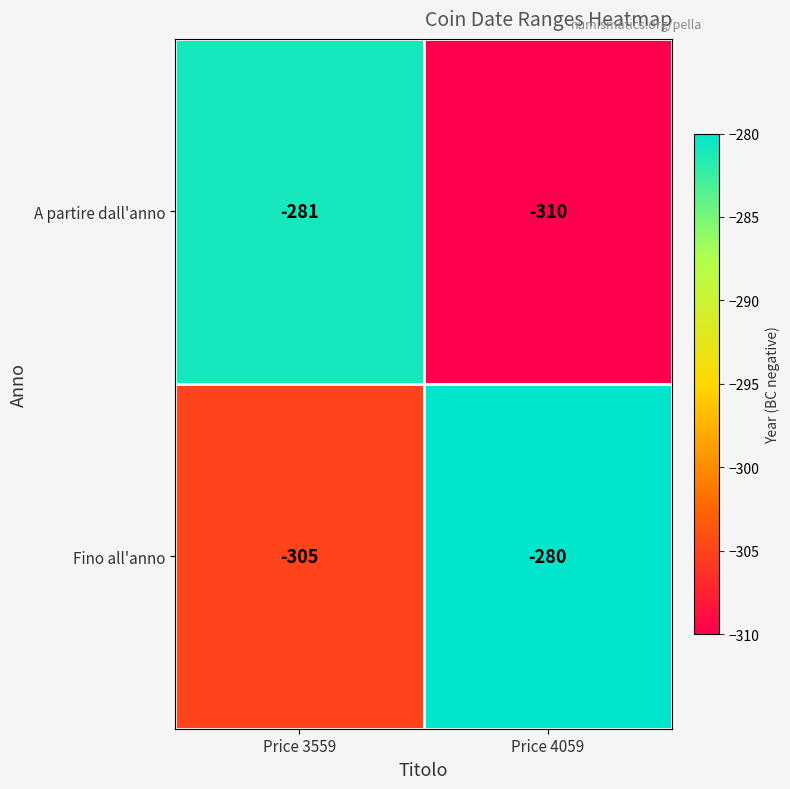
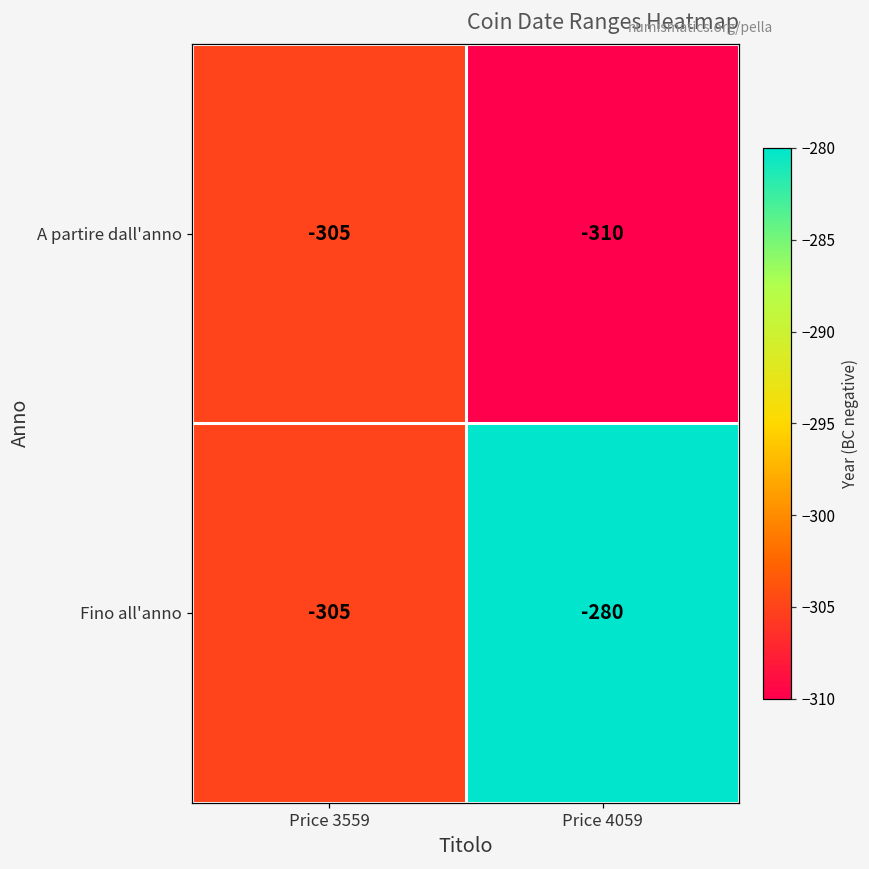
A partire dall'anno, Price 3559: -281 -> -305
